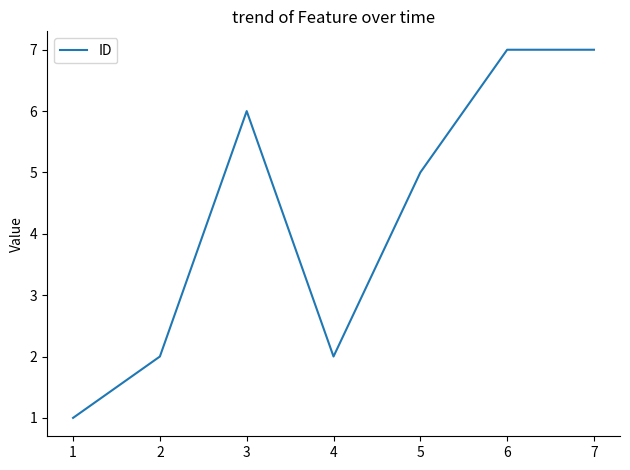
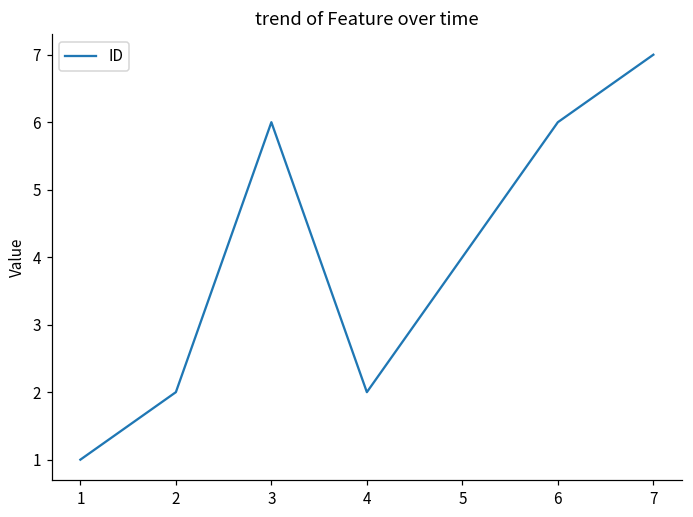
5: 5 -> 4
6: 7 -> 6
